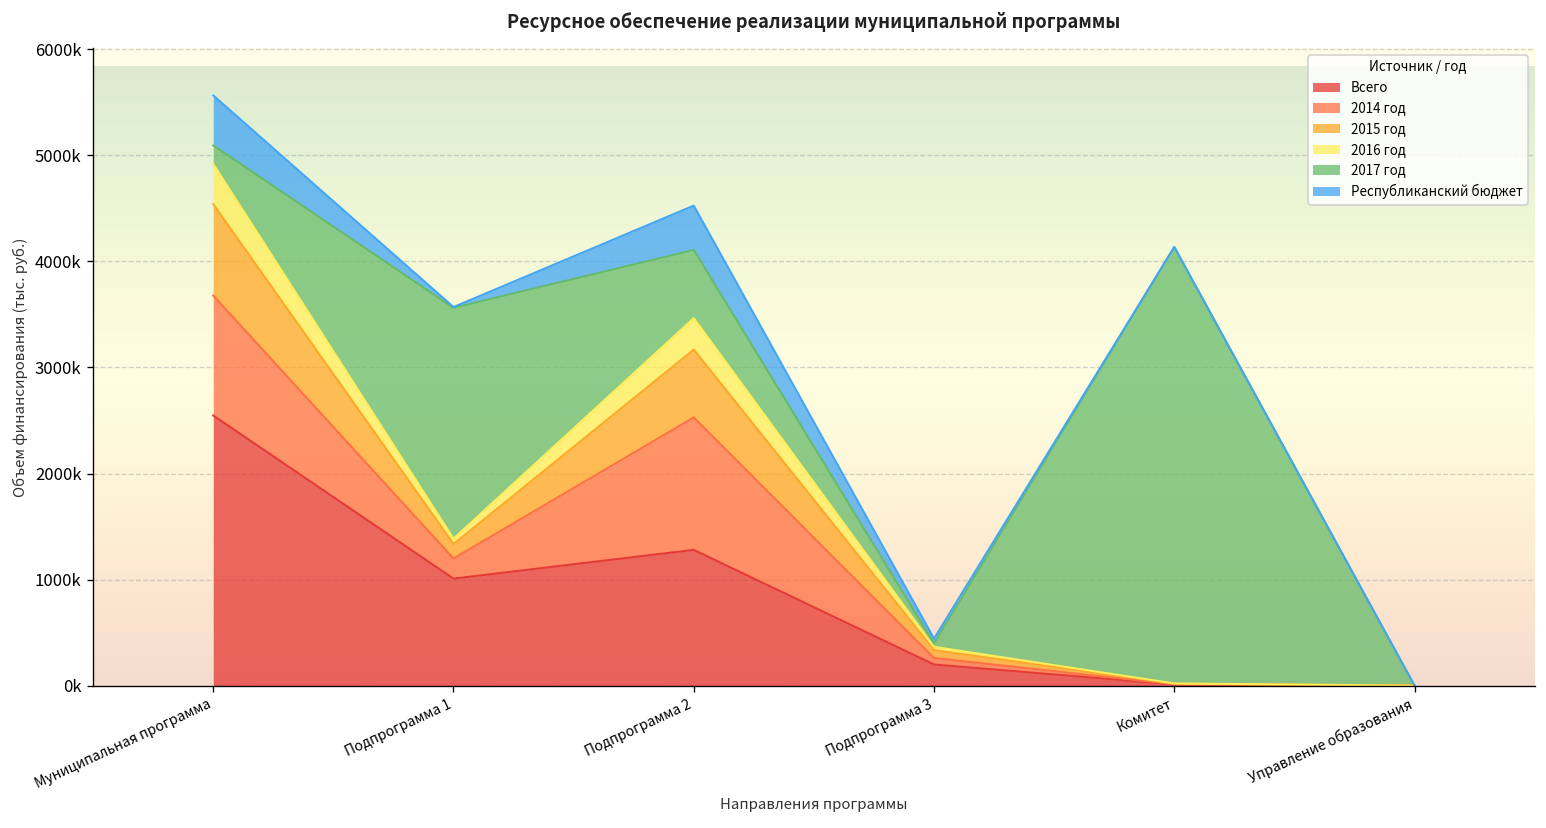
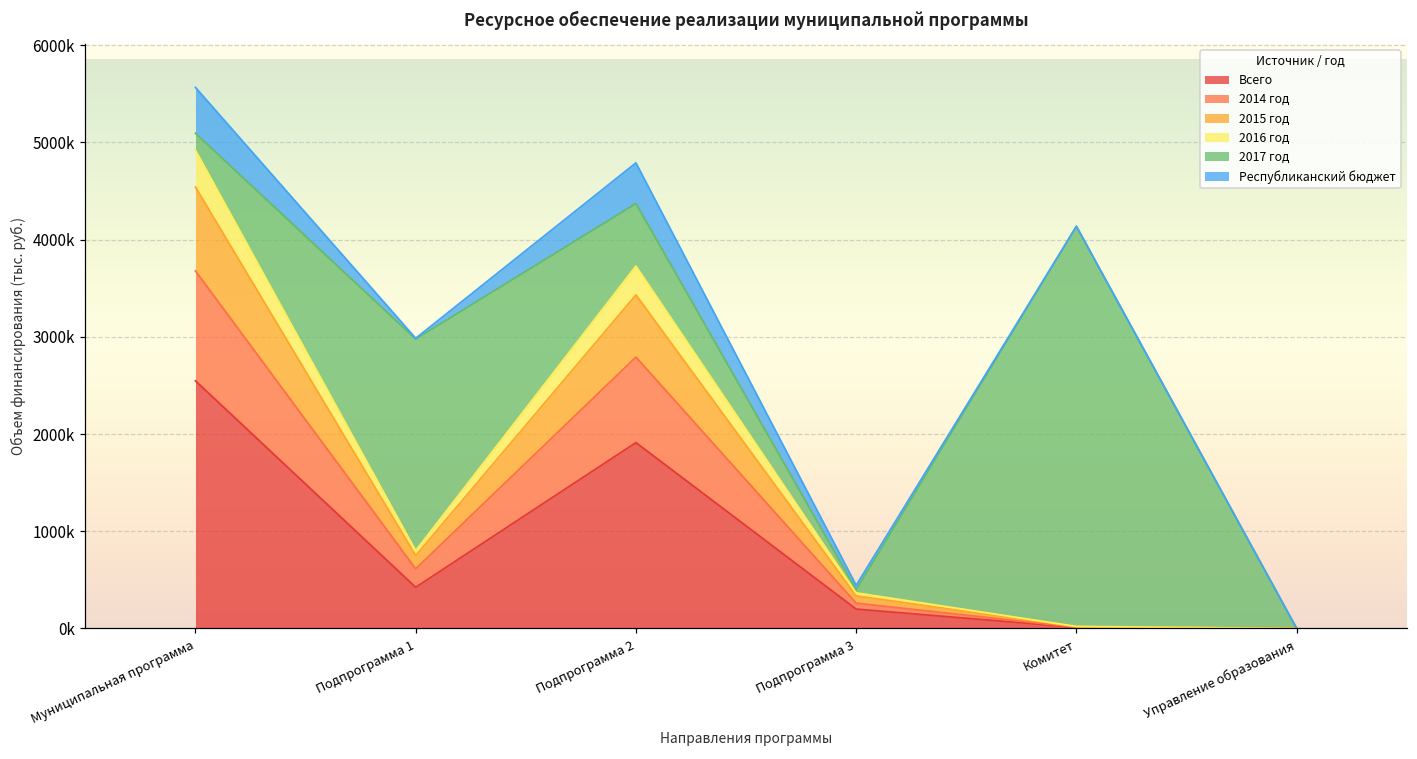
Всего, Подпрограмма 1: 1000000 -> 400000
Всего, Подпрограмма 2: 1300000 -> 1900000
2014 год, Подпрограмма 2: 1200000 -> 900000
